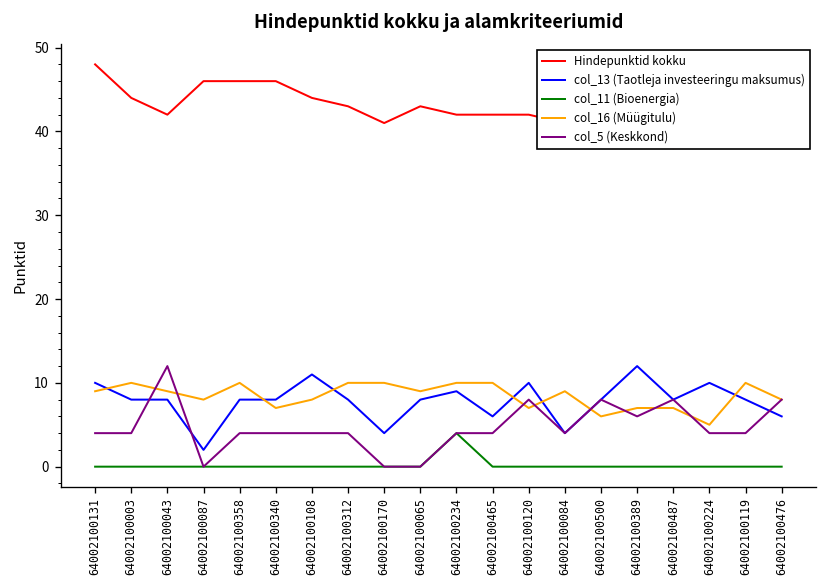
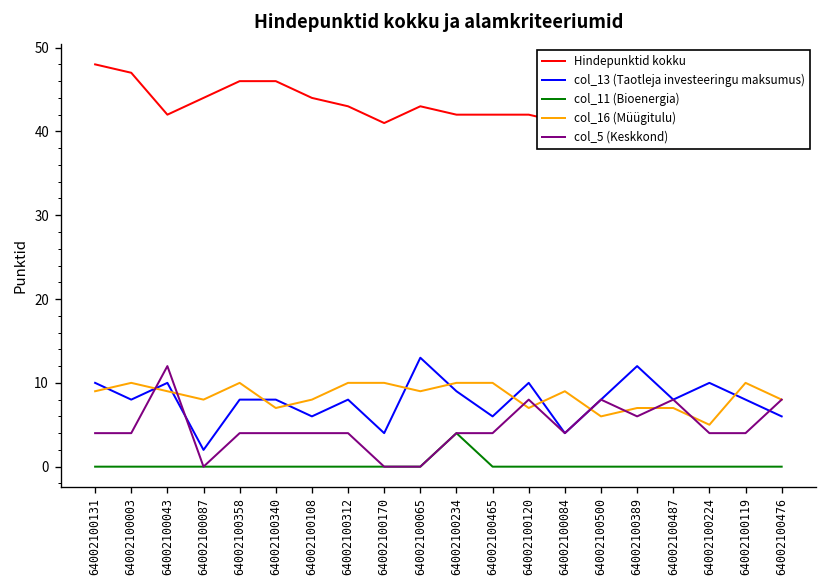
Hindepunktid kokku, 64002100003: 44 -> 47
col_13 (Taotleja investeeringu maksumus), 64002100043: 8 -> 10
Hindepunktid kokku, 64002100087: 46 -> 44
col_13 (Taotleja investeeringu maksumus), 64002100108: 11 -> 6
col_13 (Taotleja investeeringu maksumus), 64002100065: 8 -> 13
